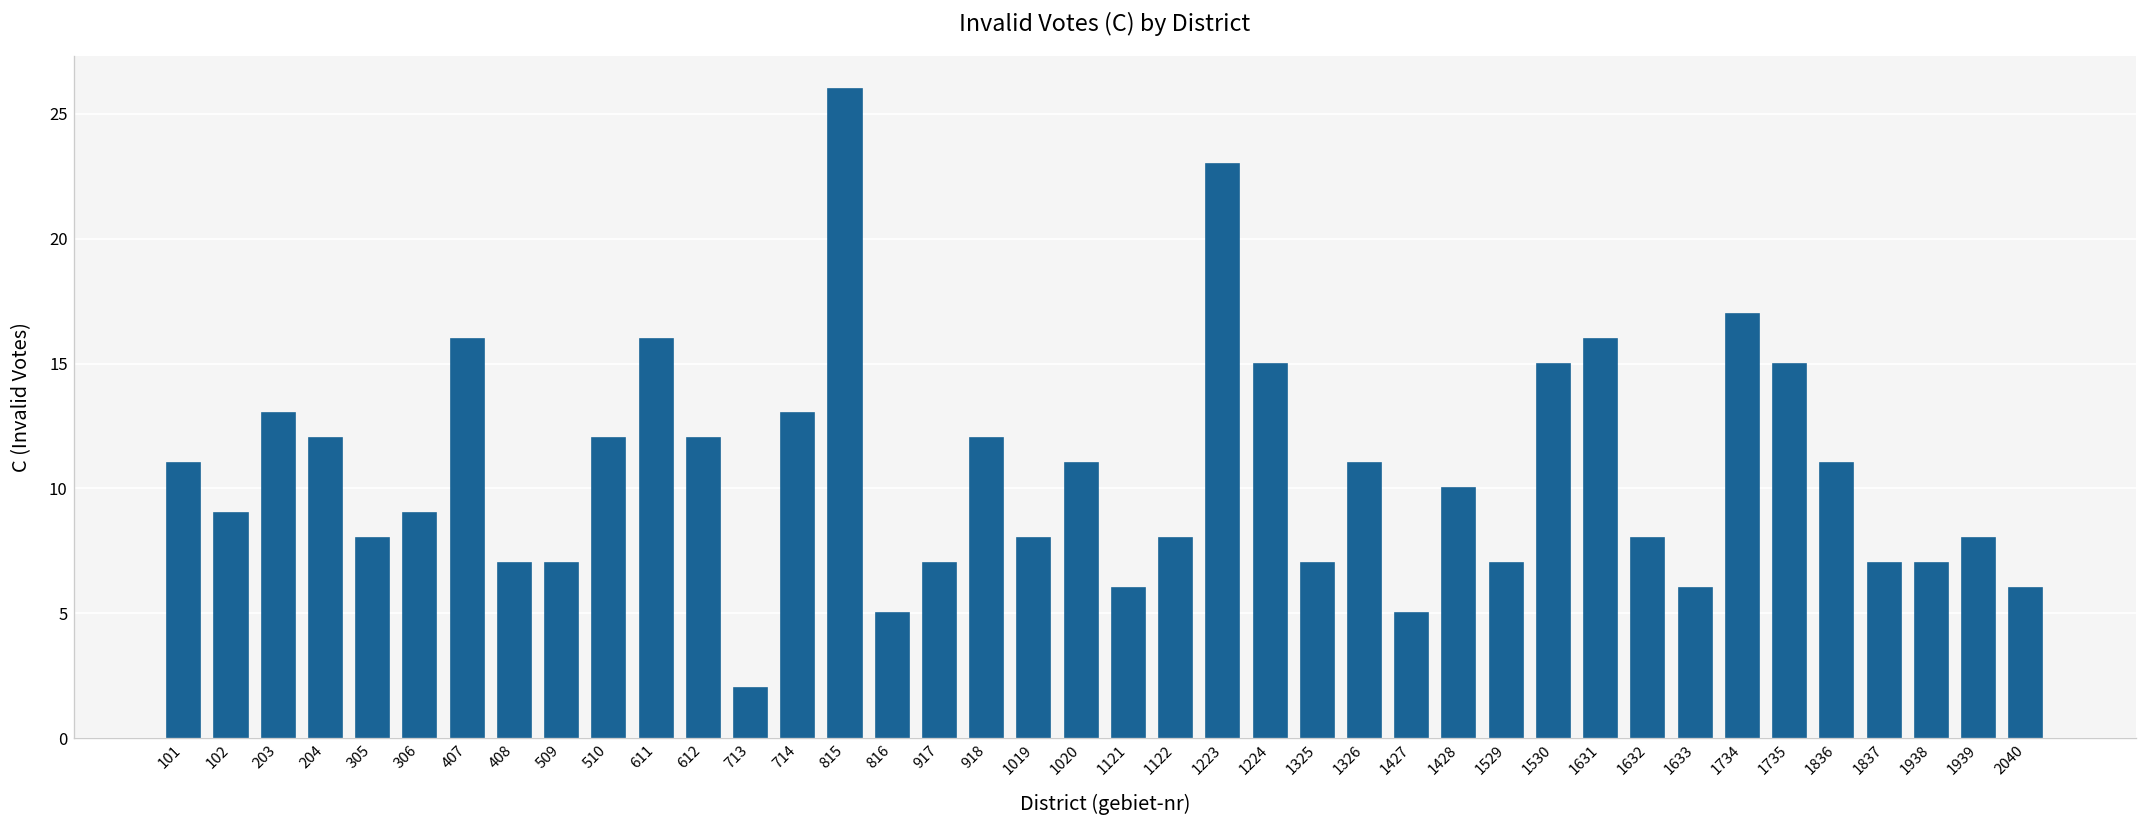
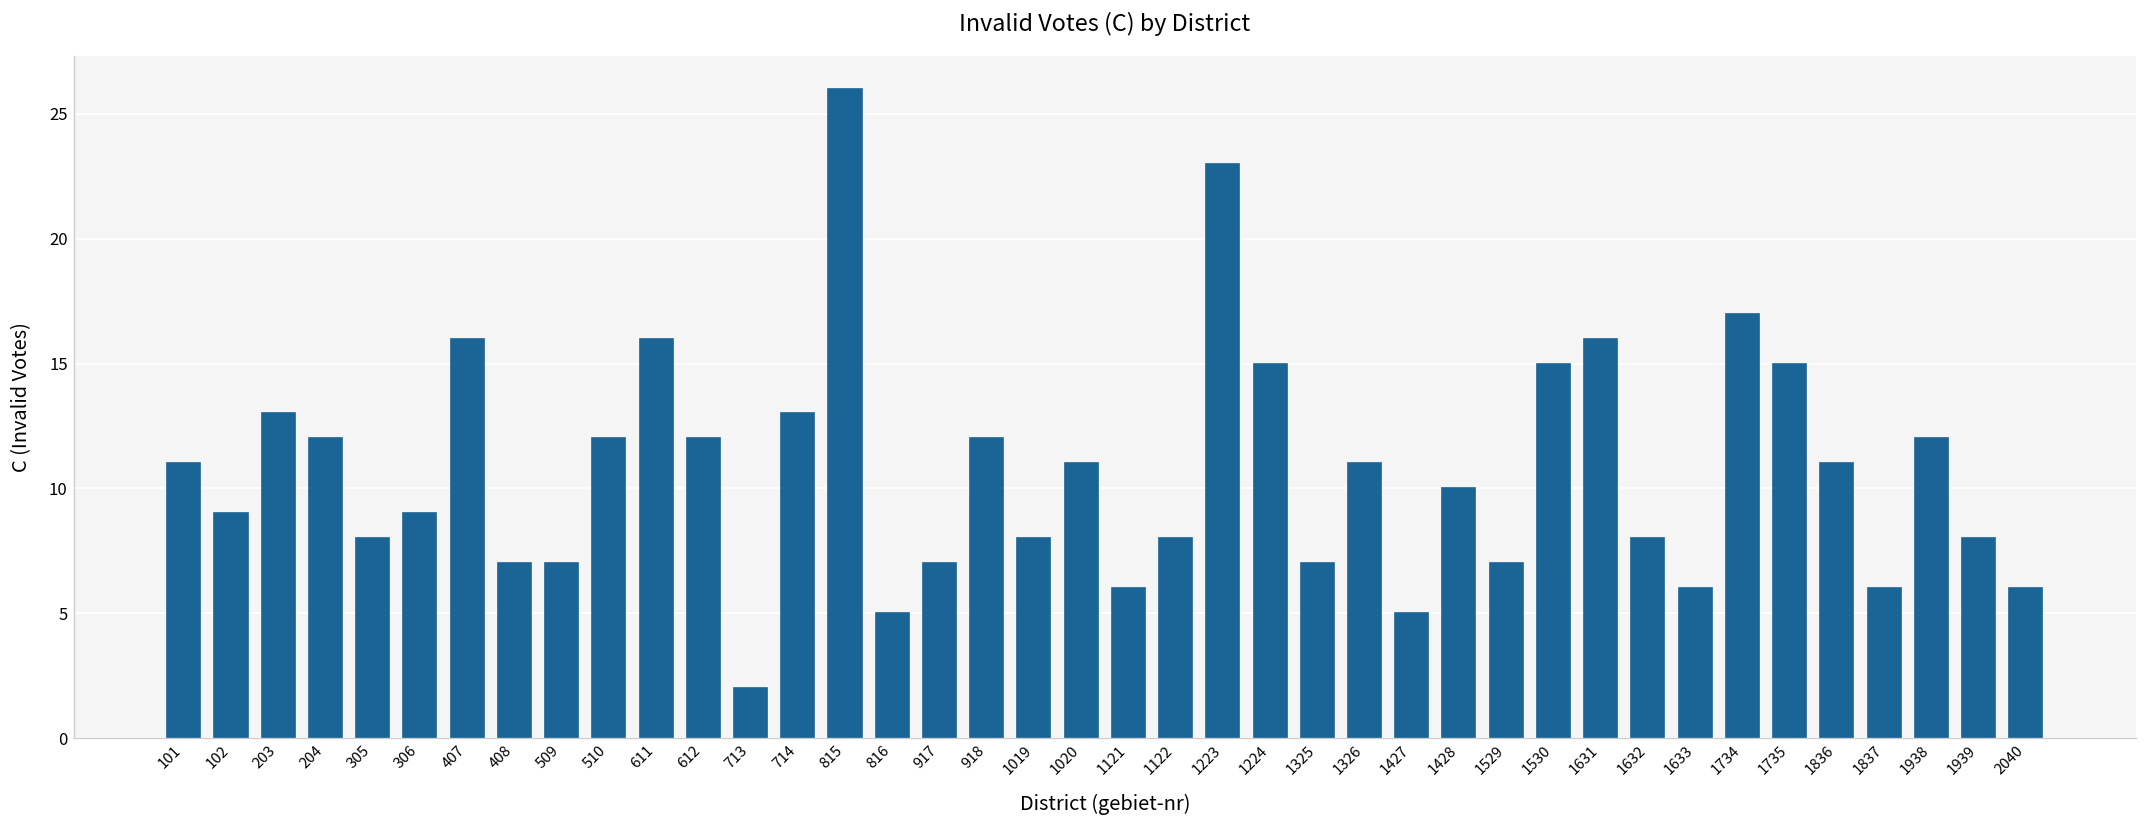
1837: 7 -> 6
1938: 7 -> 12
